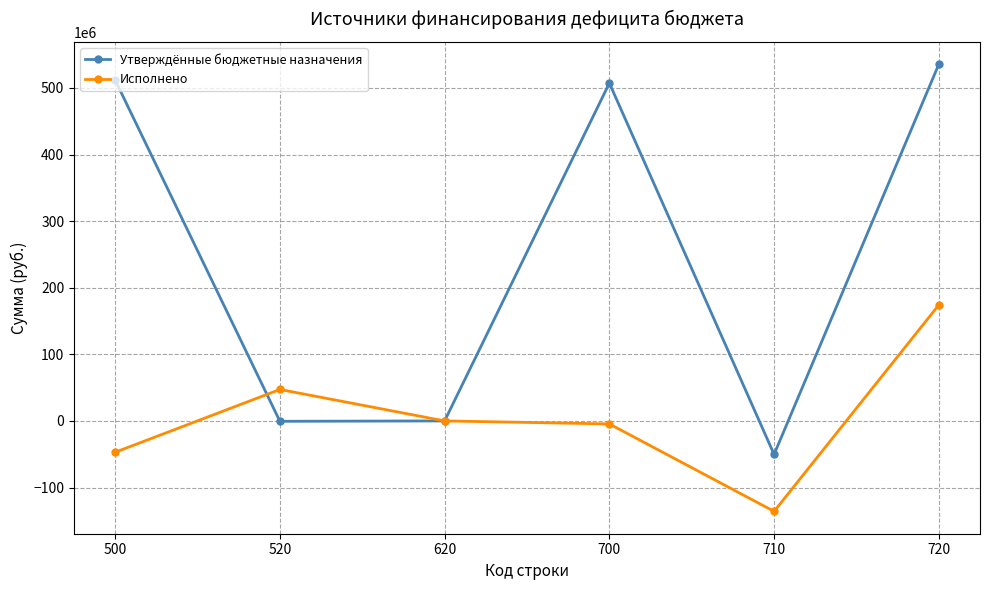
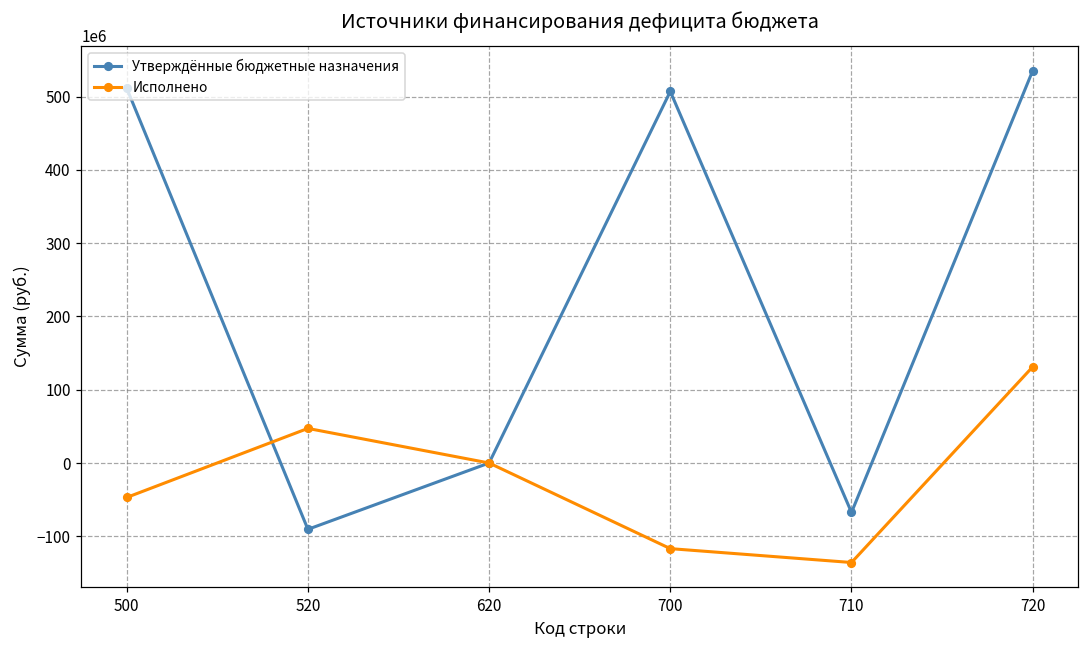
Утверждённые бюджетные назначения, 520: 0 -> -90000000
Исполнено, 700: 0 -> -120000000
Утверждённые бюджетные назначения, 710: -50000000 -> -70000000
Исполнено, 720: 170000000 -> 130000000
